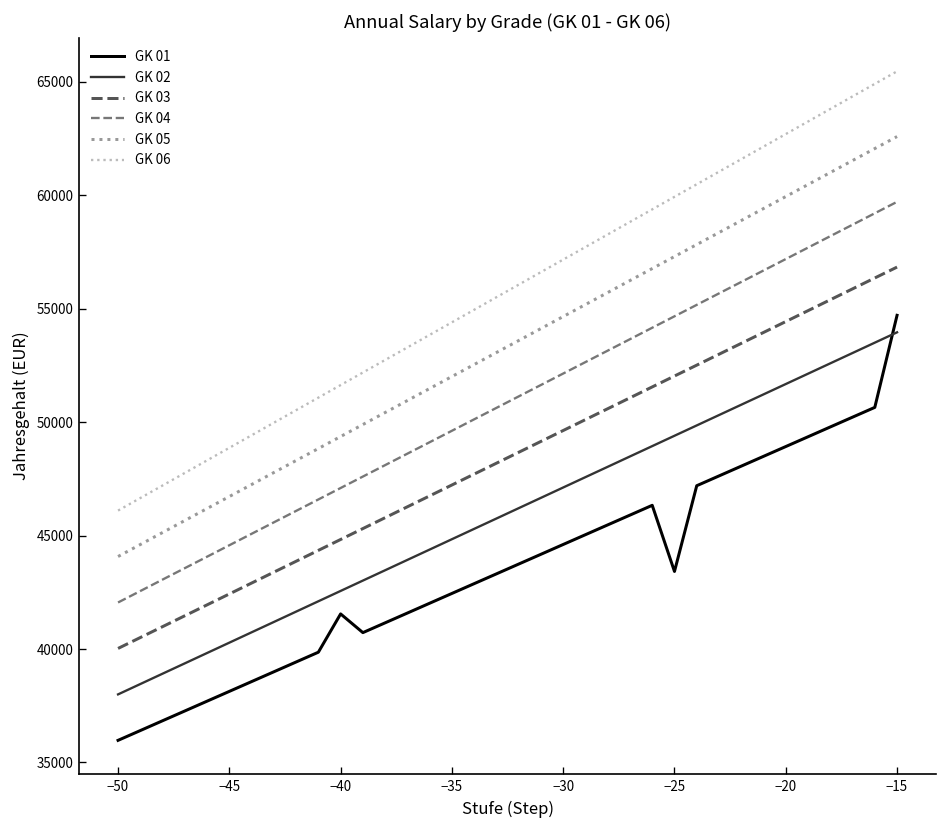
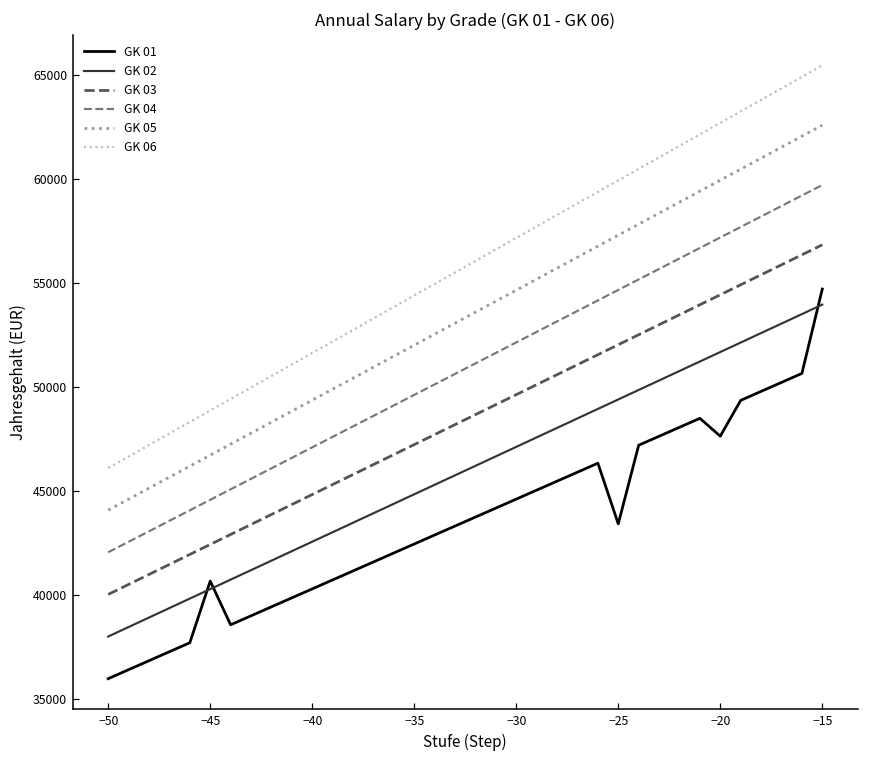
GK 01, −45: 38100 -> 40700
GK 01, −40: 41500 -> 40300
GK 01, −20: 48900 -> 47600
